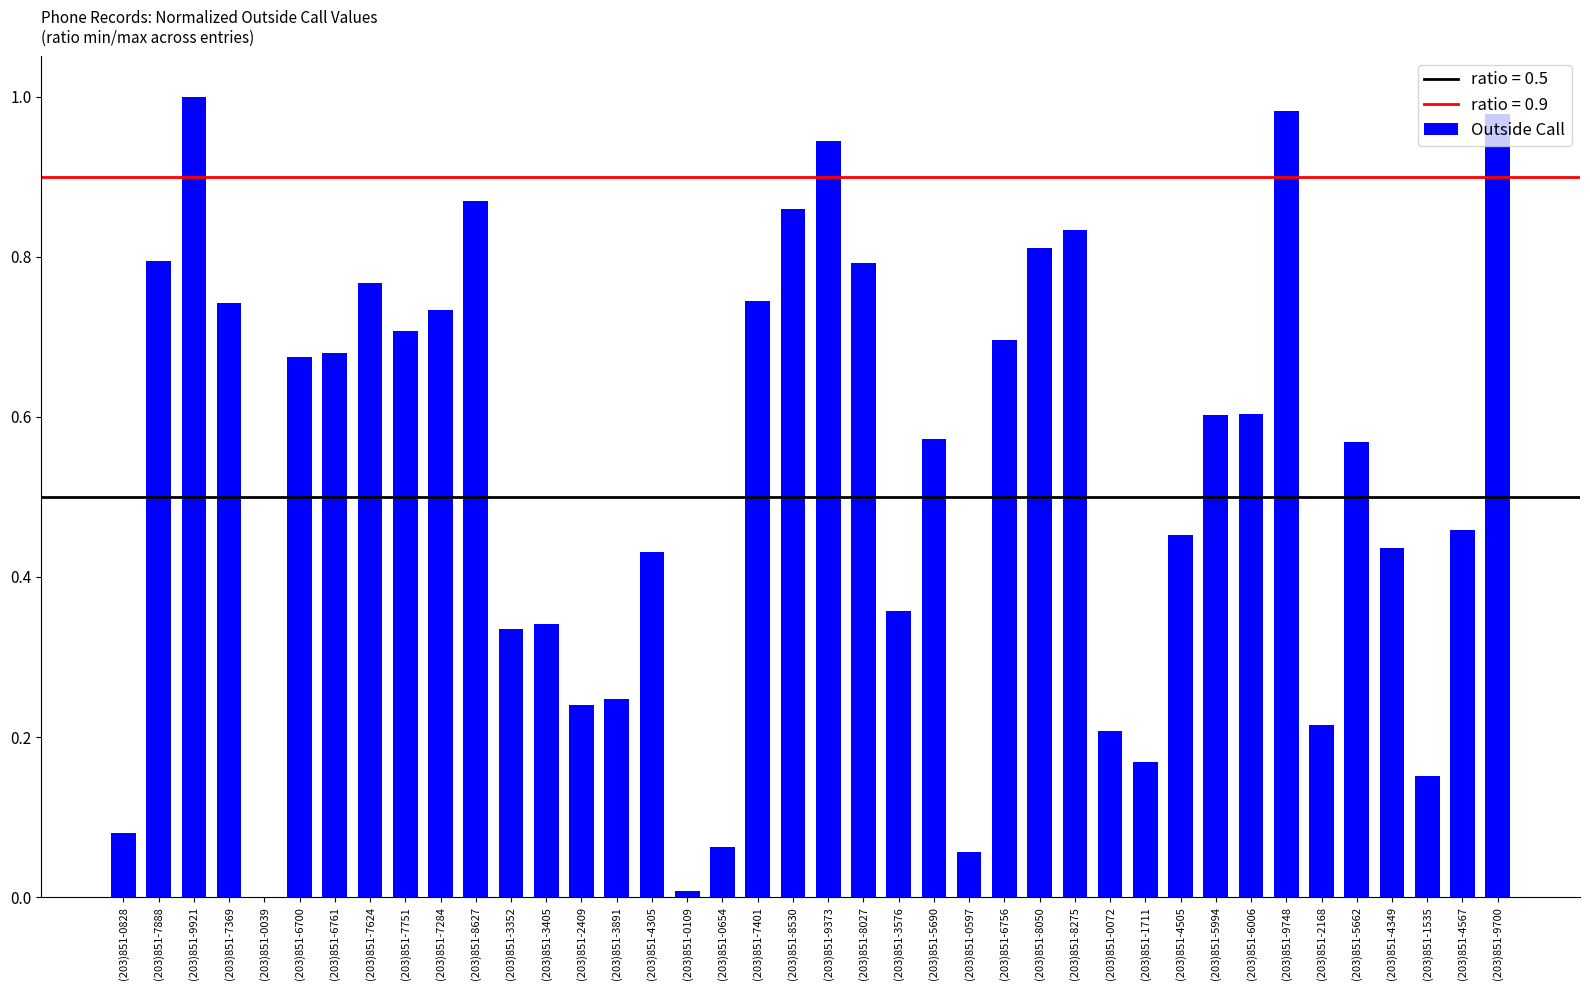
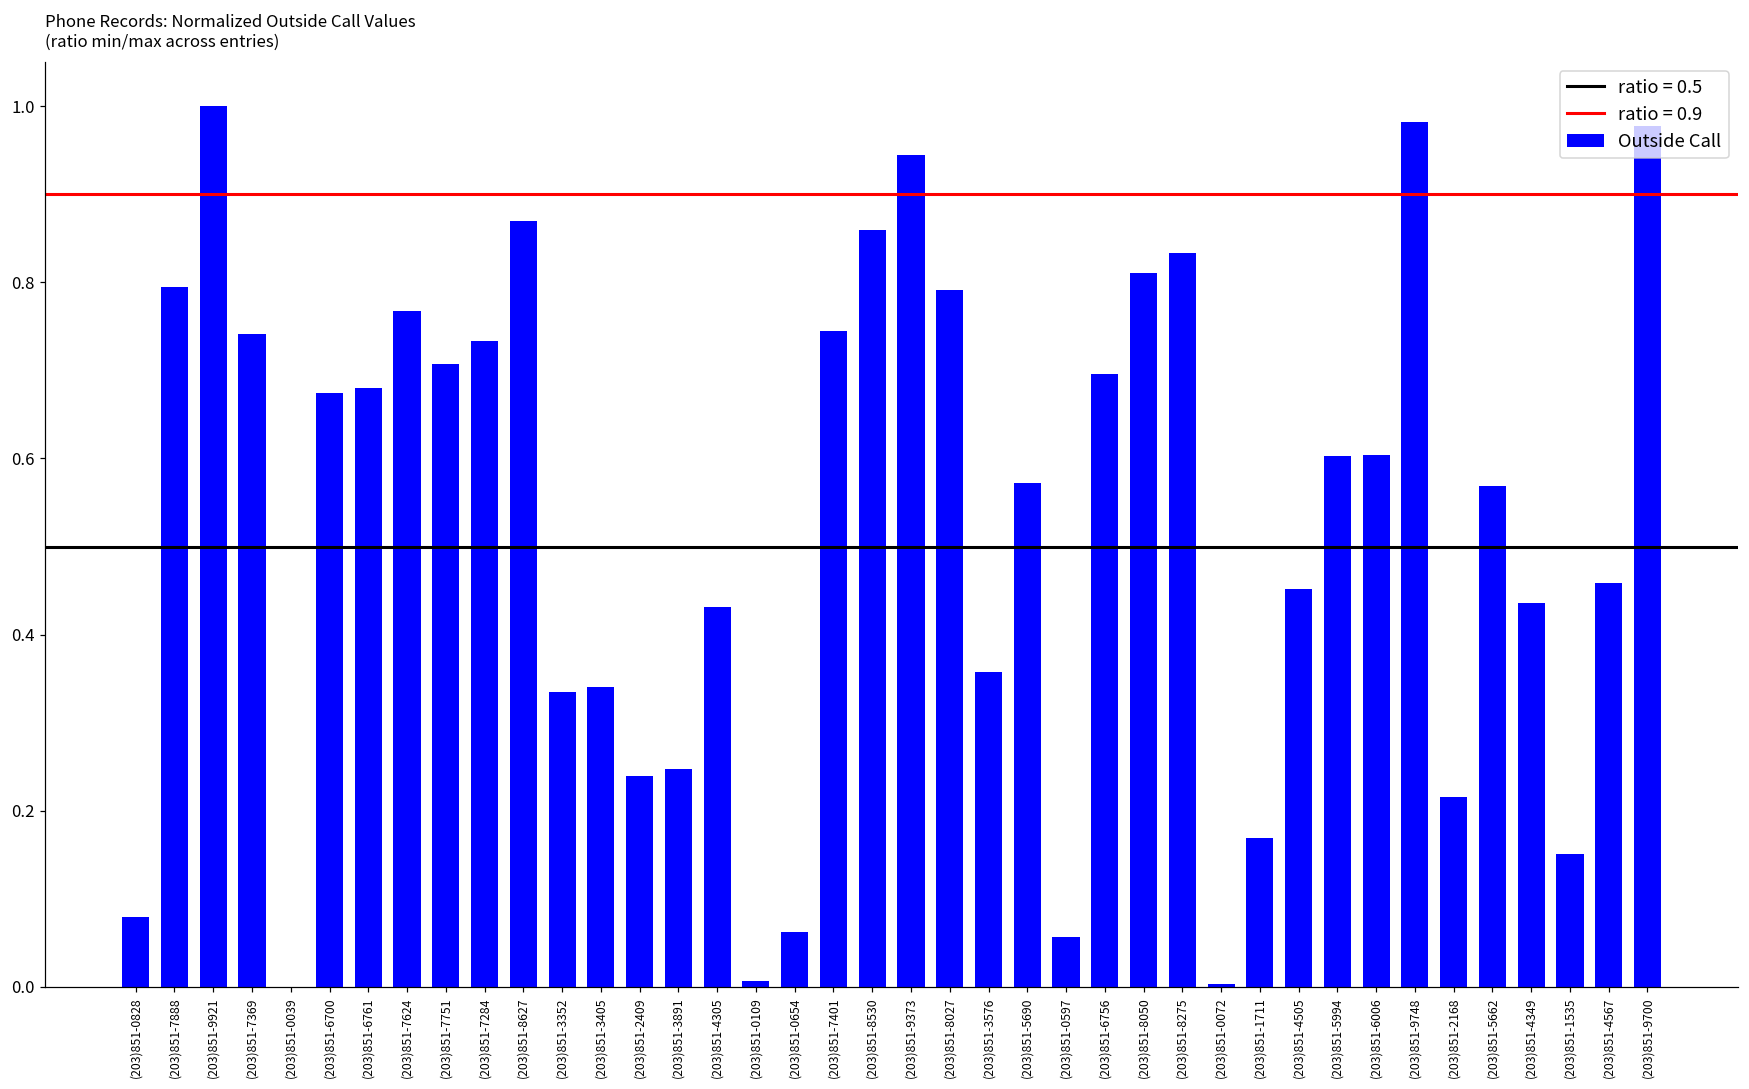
(203)851-0072: 0.21 -> 0.00
